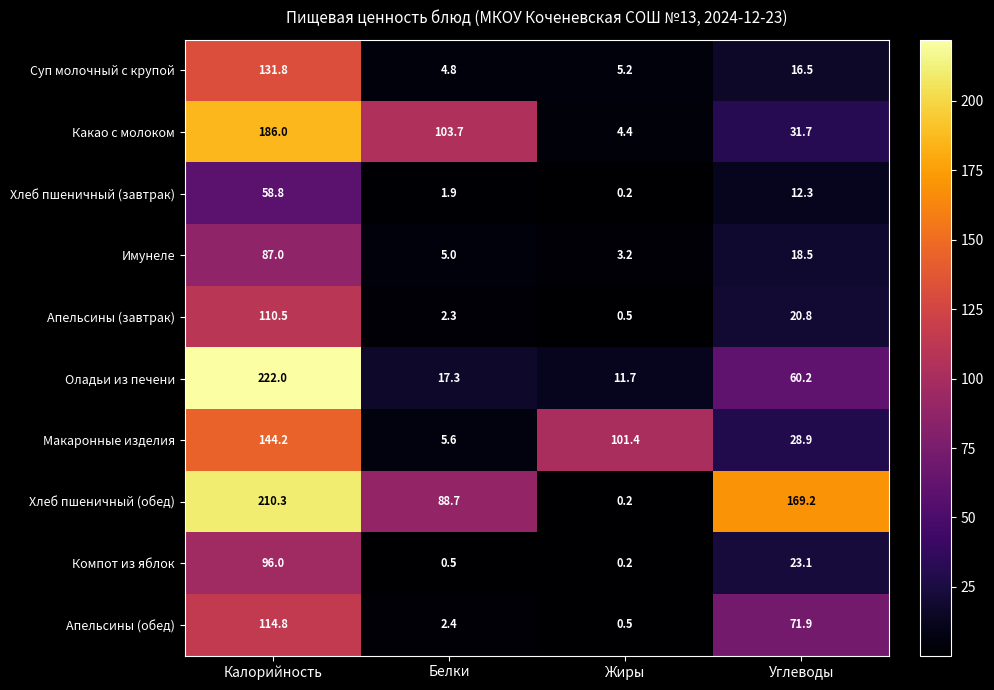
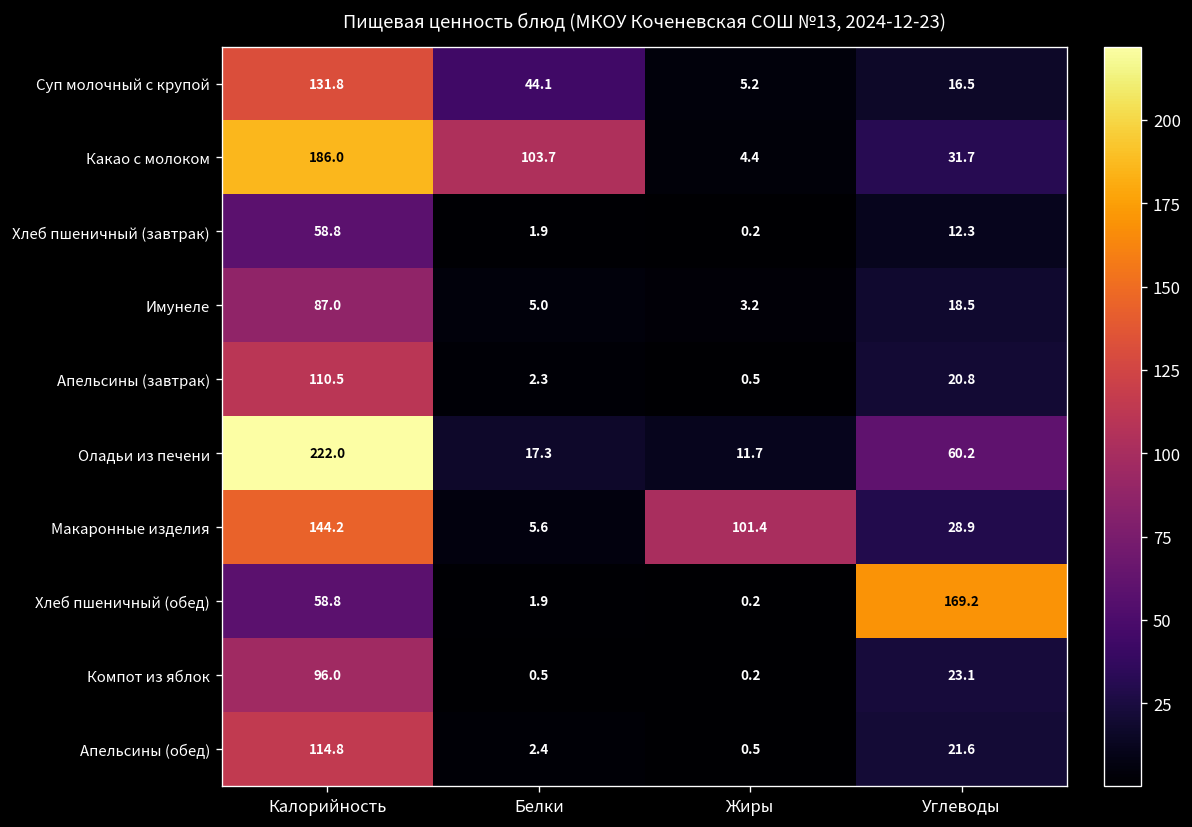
Суп молочный с крупой, Белки: 4.8 -> 44.1
Хлеб пшеничный (обед), Калорийность: 210.3 -> 58.8
Хлеб пшеничный (обед), Белки: 88.7 -> 1.9
Апельсины (обед), Углеводы: 71.9 -> 21.6
